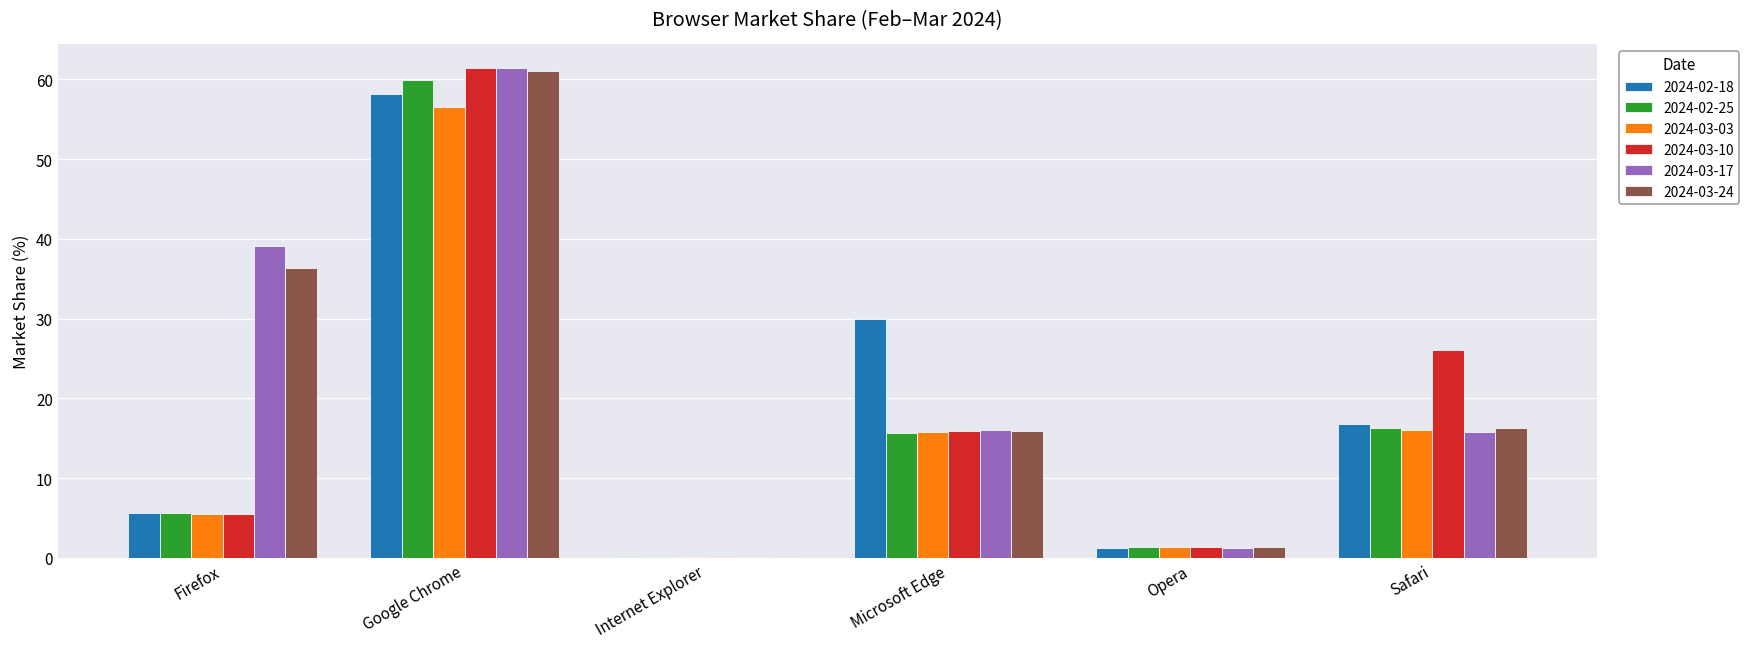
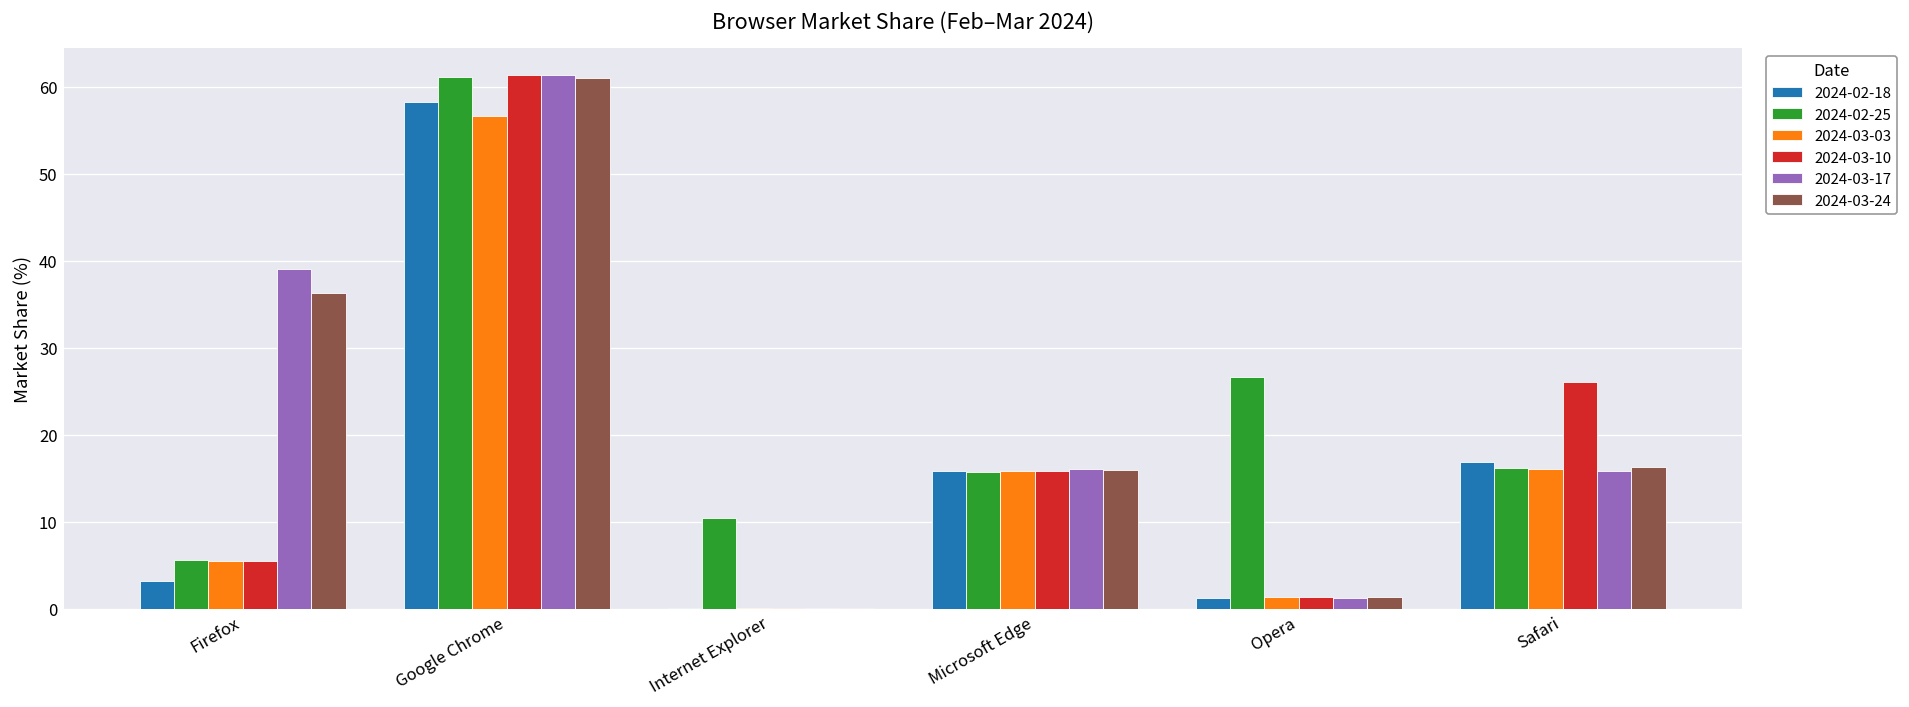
2024-02-18, Firefox: 6 -> 3
2024-02-25, Google Chrome: 60 -> 61
2024-02-25, Internet Explorer: 0 -> 10
2024-02-18, Microsoft Edge: 30 -> 16
2024-02-25, Opera: 1 -> 27
